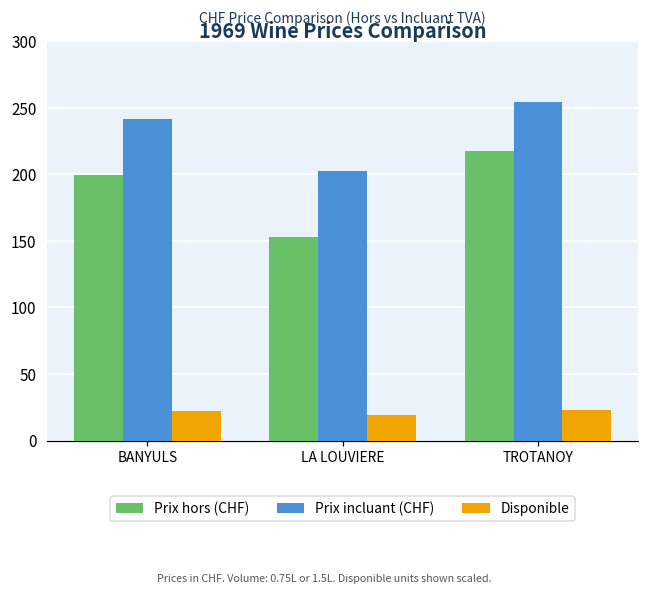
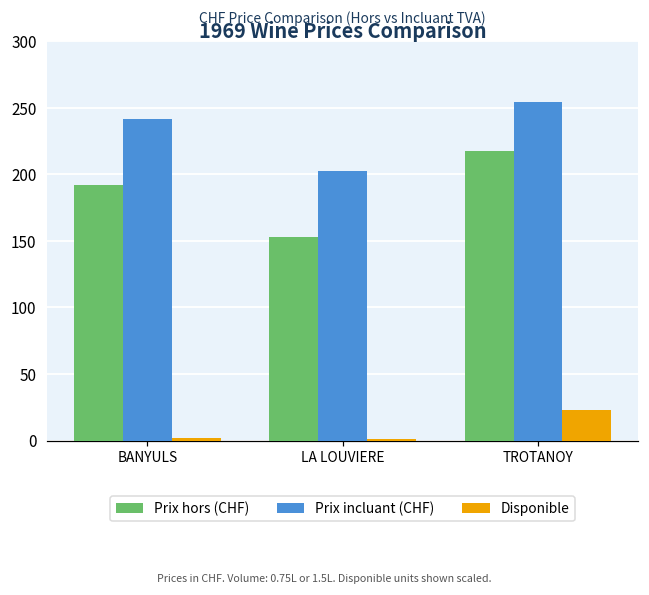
Prix hors (CHF), BANYULS: 200 -> 192
Disponible, BANYULS: 22 -> 2
Disponible, LA LOUVIERE: 19 -> 1
